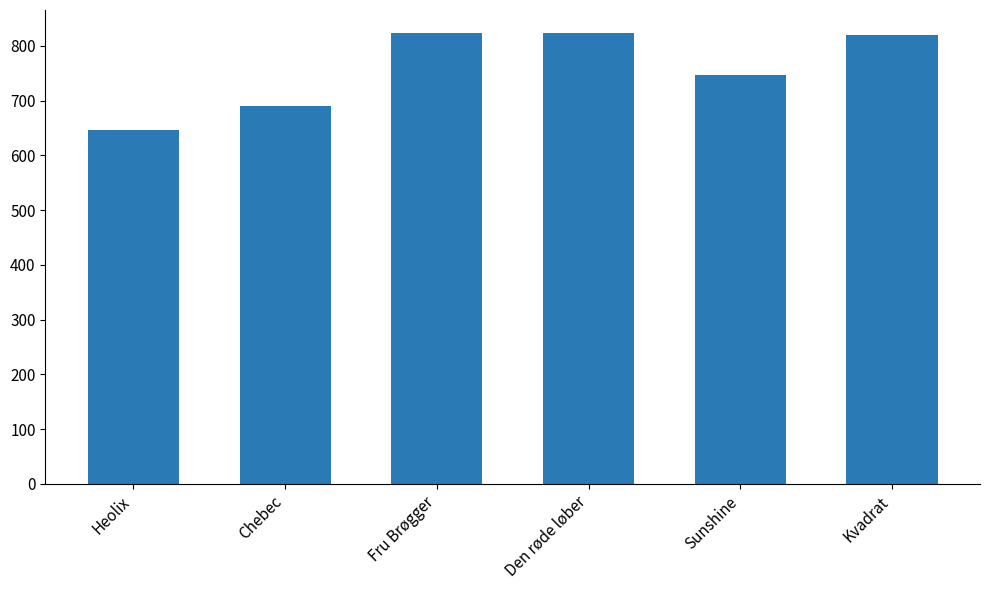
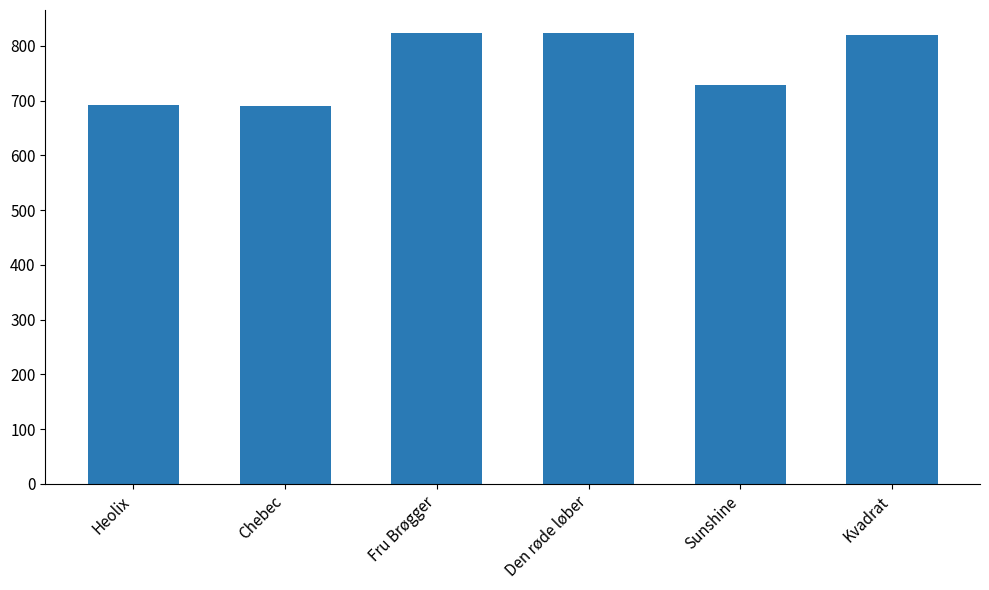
Heolix: 650 -> 690
Sunshine: 750 -> 730
